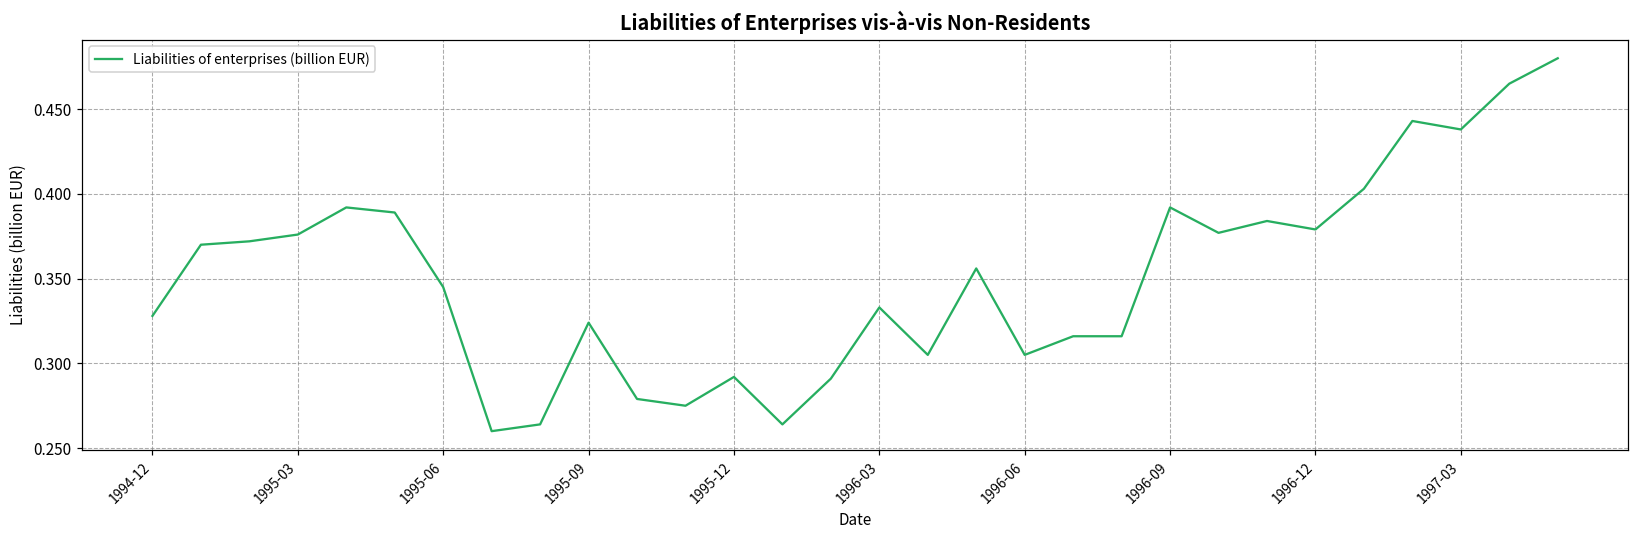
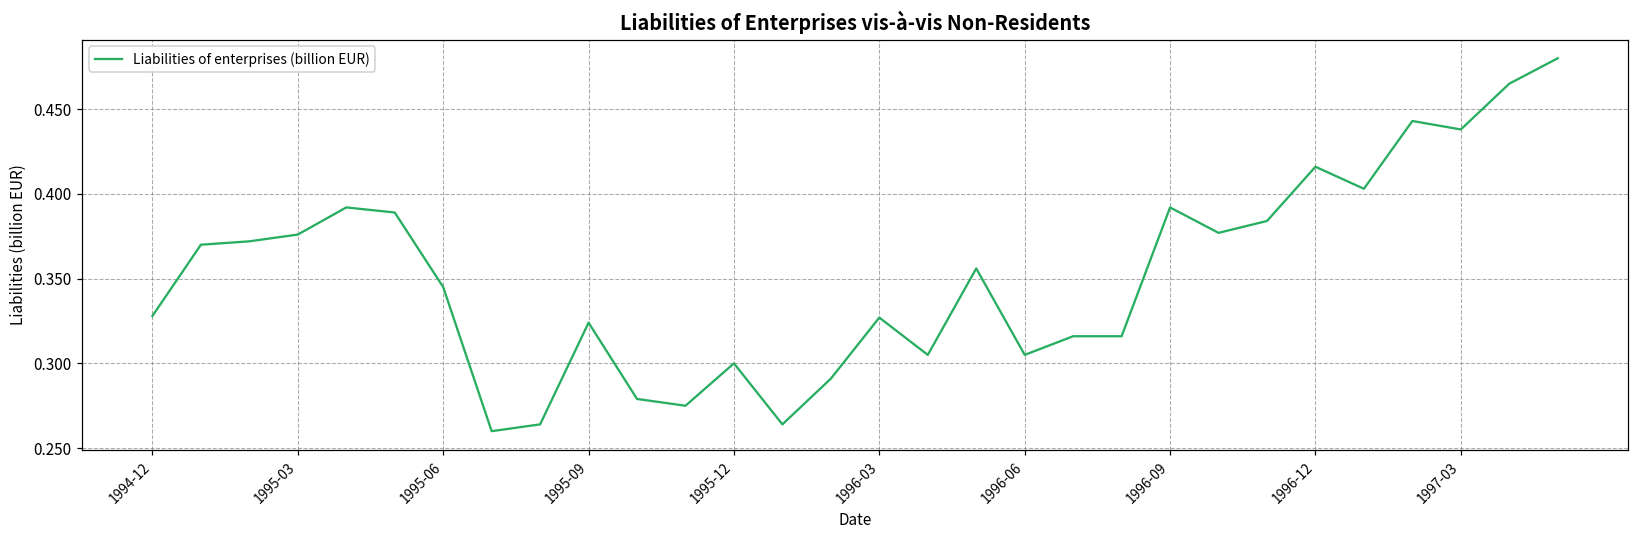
1995-12: 0.292 -> 0.300
1996-03: 0.333 -> 0.327
1996-12: 0.379 -> 0.416
